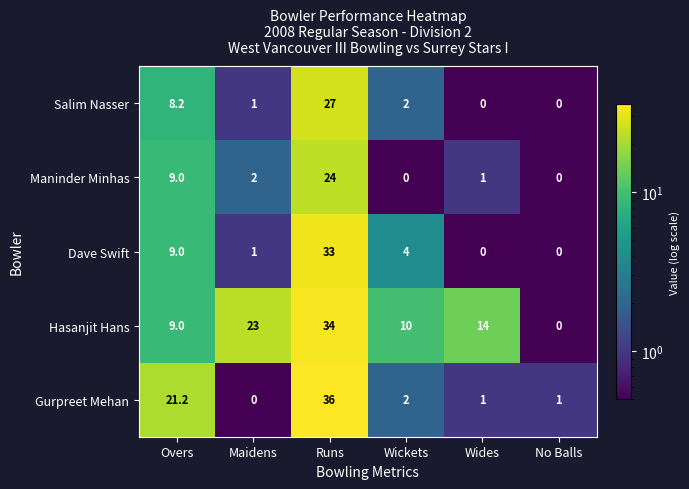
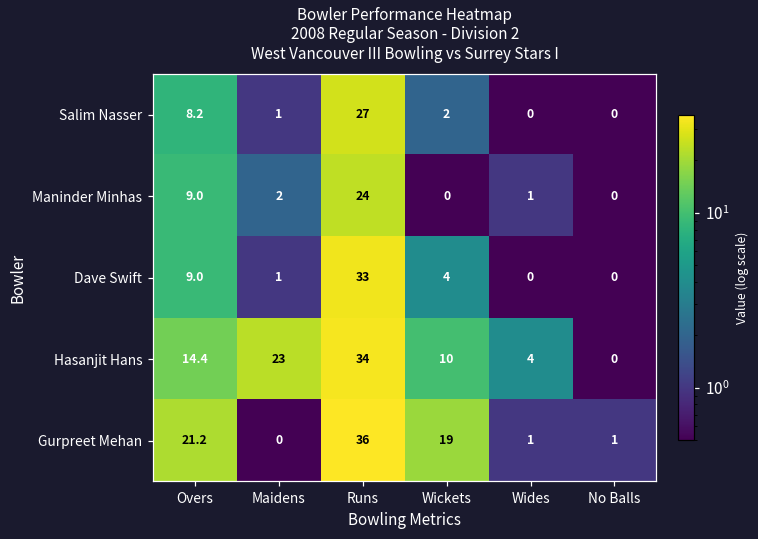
Hasanjit Hans, Overs: 9.0 -> 14.4
Hasanjit Hans, Wides: 14 -> 4
Gurpreet Mehan, Wickets: 2 -> 19
